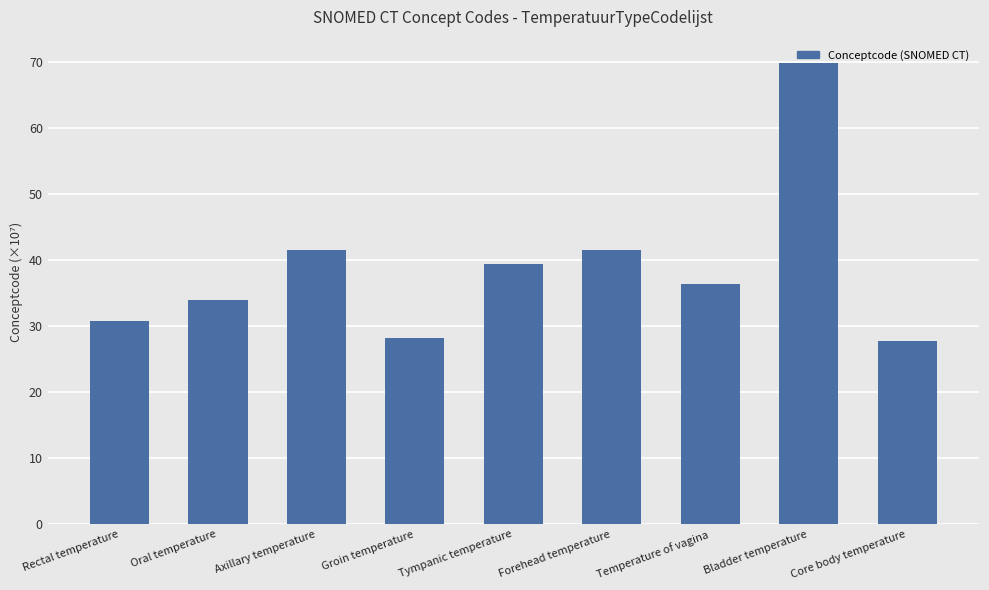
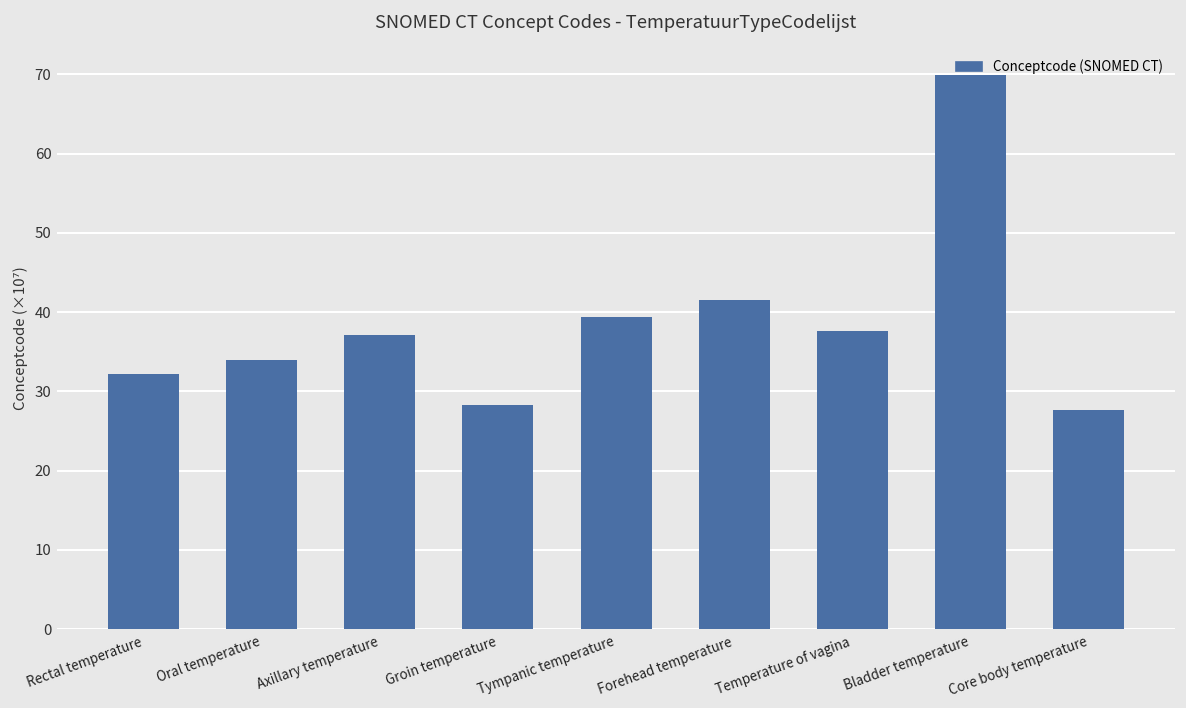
Rectal temperature: 31 -> 32
Axillary temperature: 42 -> 37
Temperature of vagina: 36 -> 38
